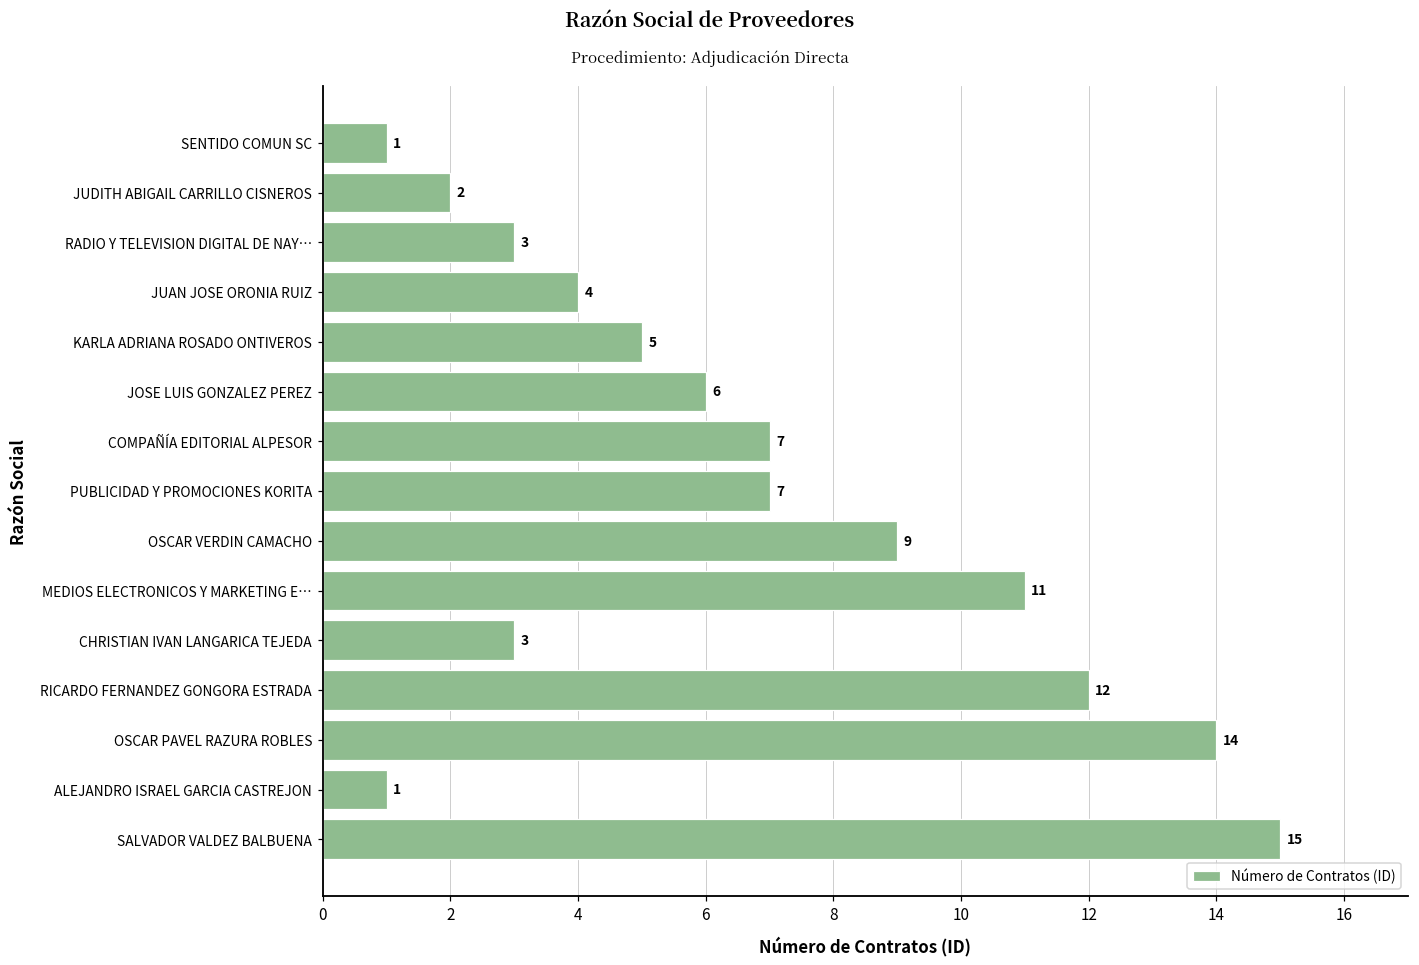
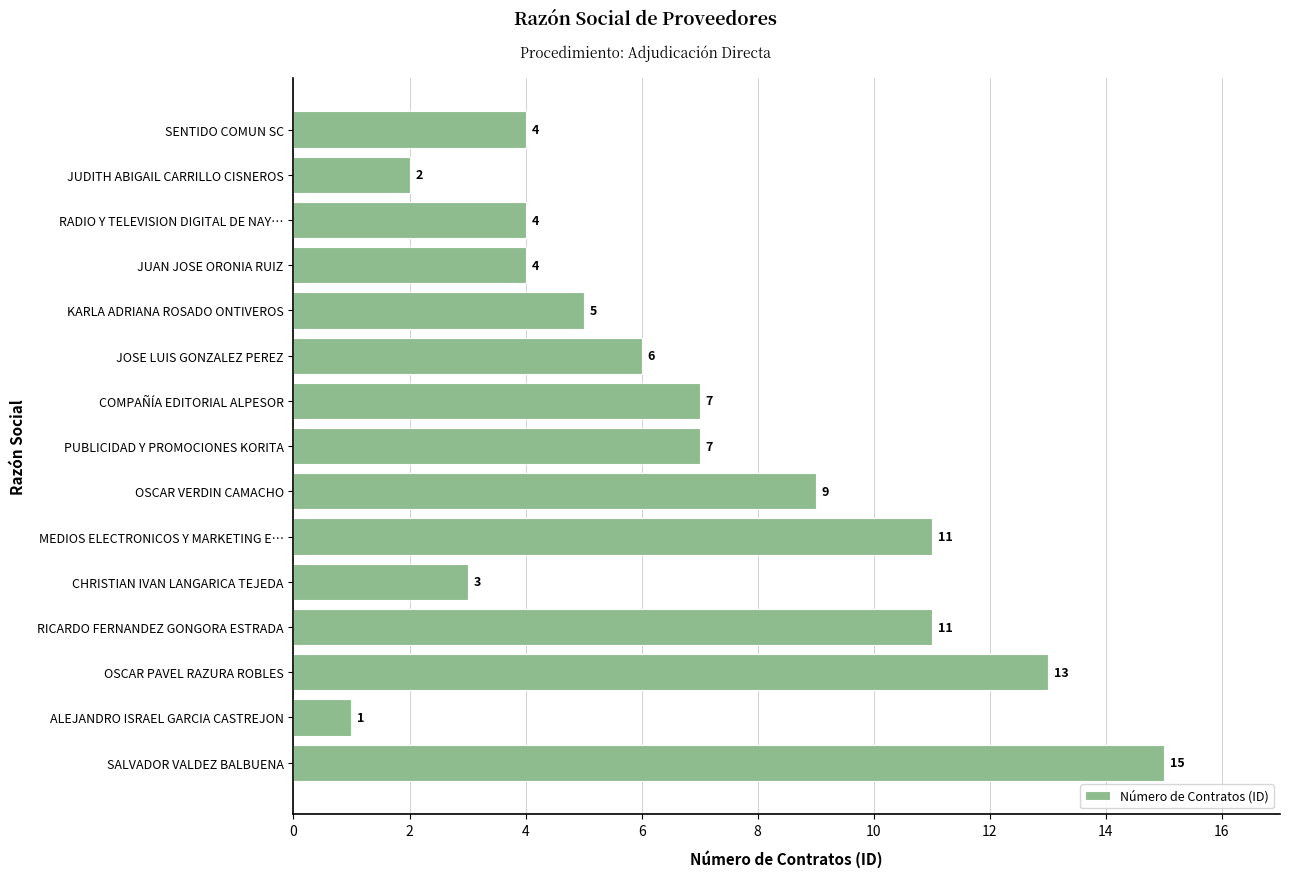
SENTIDO COMUN SC: 1 -> 4
RADIO Y TELEVISION DIGITAL DE NAY…: 3 -> 4
RICARDO FERNANDEZ GONGORA ESTRADA: 12 -> 11
OSCAR PAVEL RAZURA ROBLES: 14 -> 13
